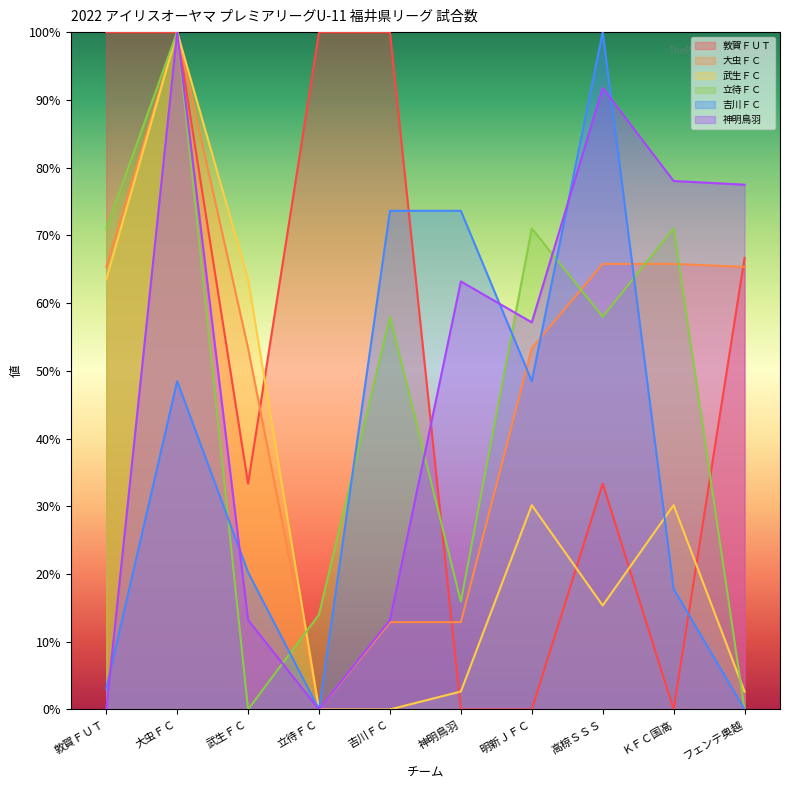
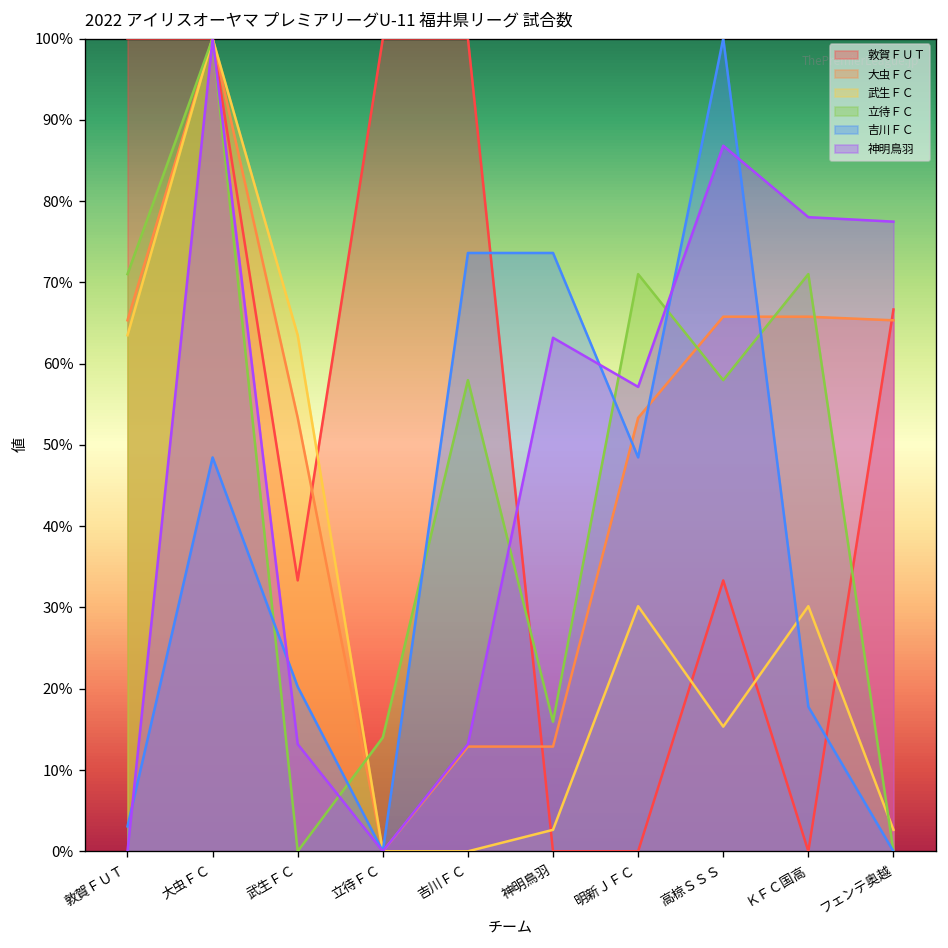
神明鳥羽, 高椋ＳＳＳ: 92% -> 87%
